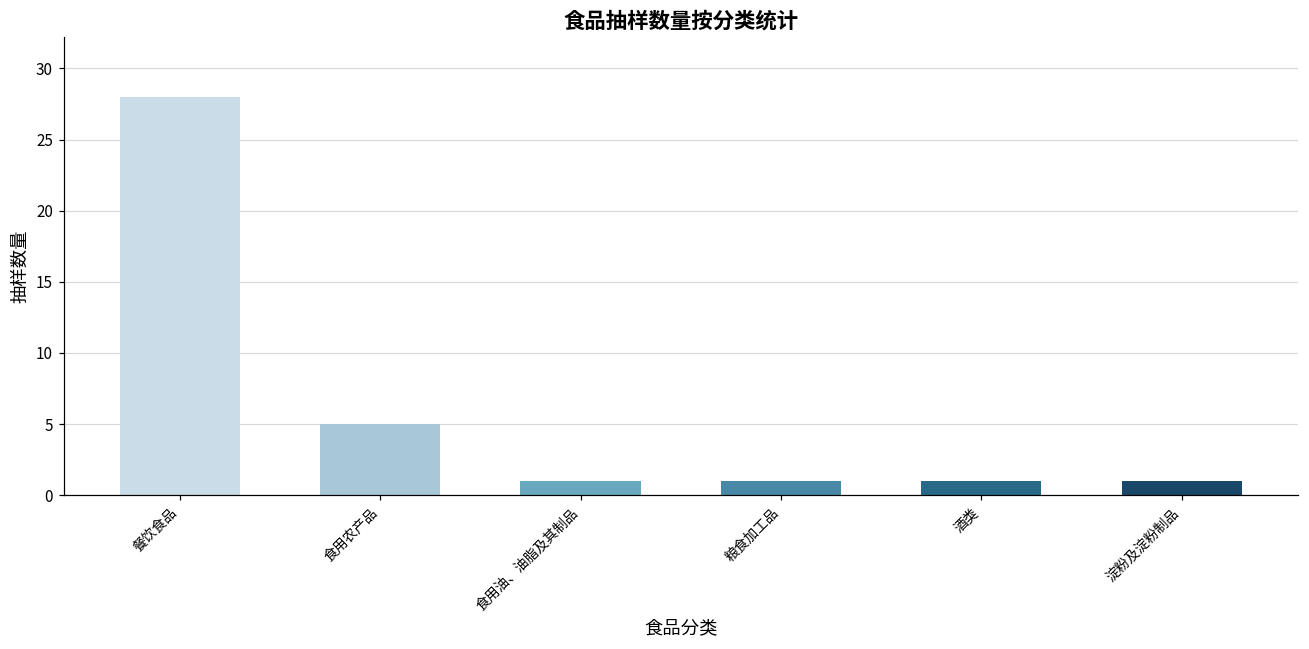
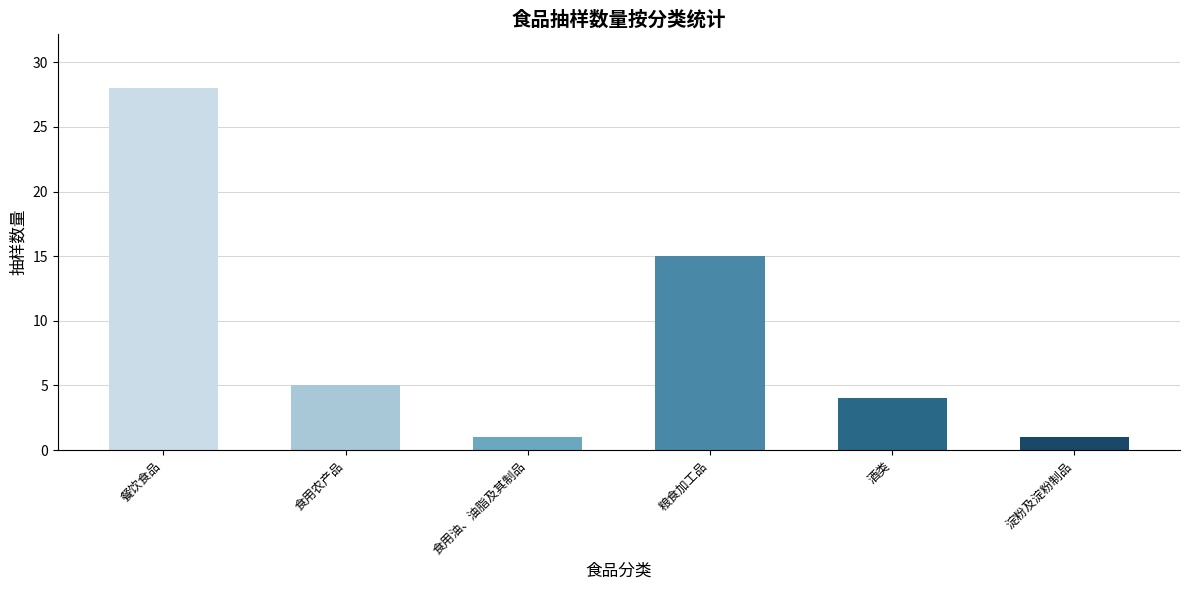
粮食加工品: 1 -> 15
酒类: 1 -> 4
